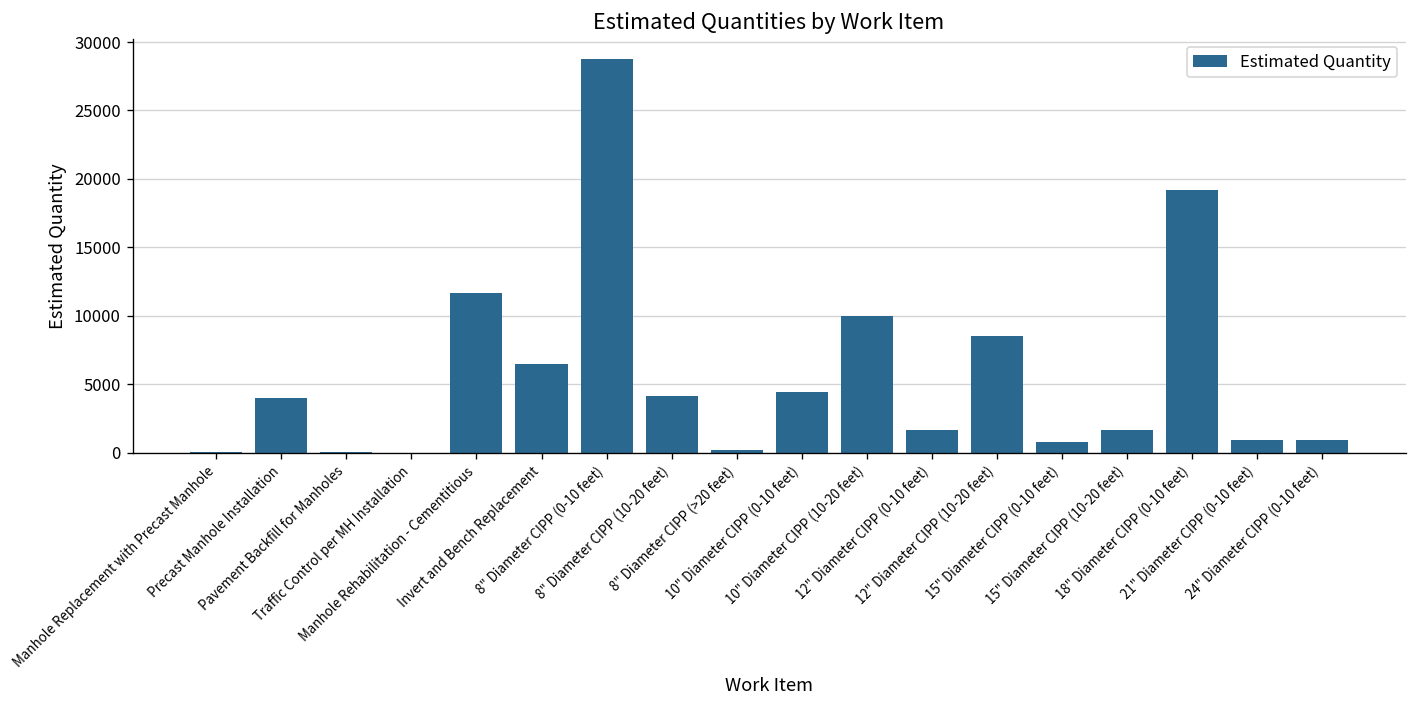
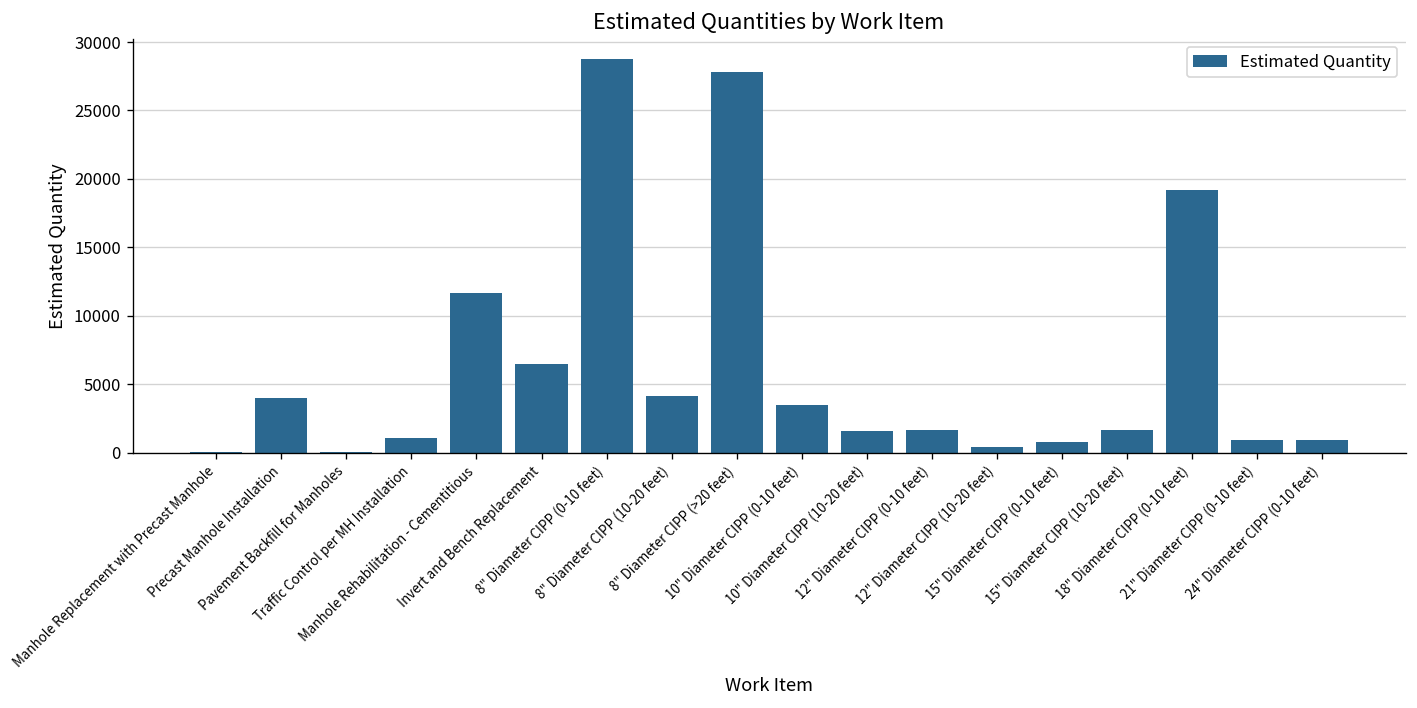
Traffic Control per MH Installation: 0 -> 1100
8" Diameter CIPP (>20 feet): 200 -> 27800
10" Diameter CIPP (0-10 feet): 4400 -> 3500
10" Diameter CIPP (10-20 feet): 10000 -> 1600
12" Diameter CIPP (10-20 feet): 8600 -> 500
